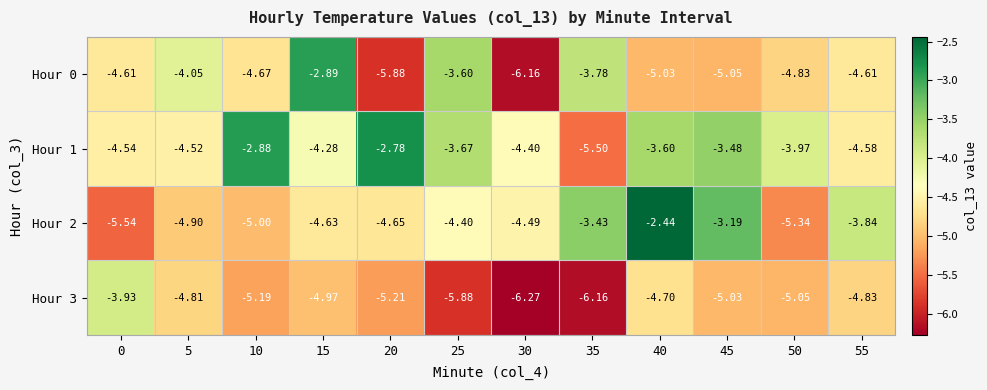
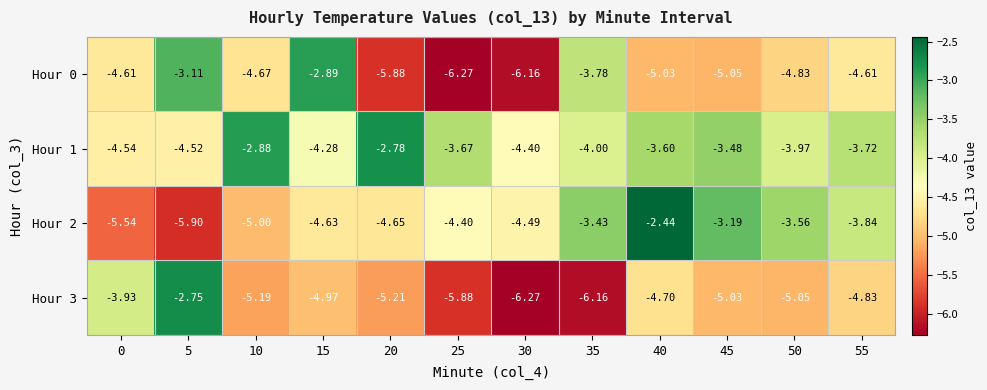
Hour 0, 5: -4.05 -> -3.11
Hour 0, 25: -3.60 -> -6.27
Hour 1, 35: -5.50 -> -4.00
Hour 1, 55: -4.58 -> -3.72
Hour 2, 5: -4.90 -> -5.90
Hour 2, 50: -5.34 -> -3.56
Hour 3, 5: -4.81 -> -2.75
